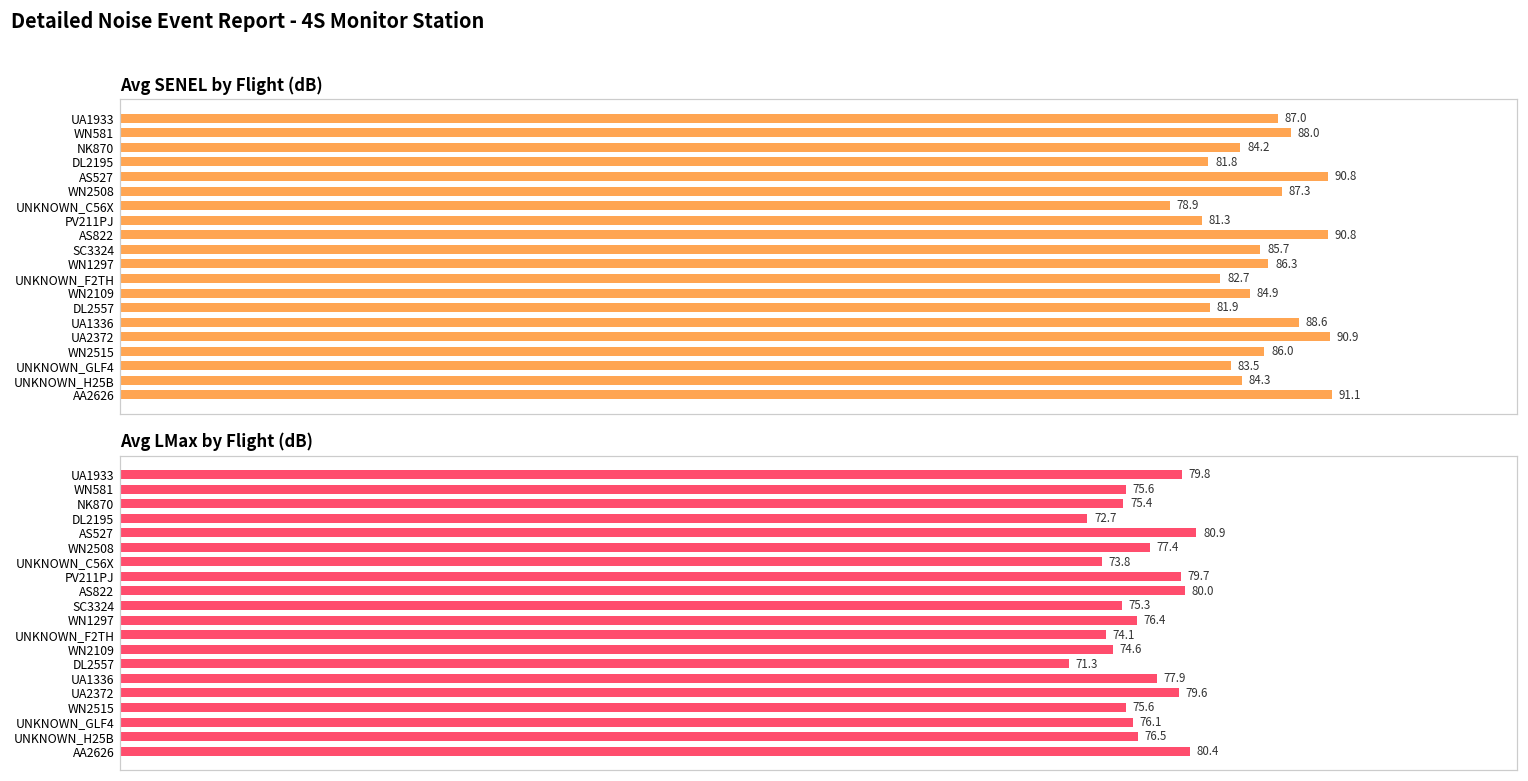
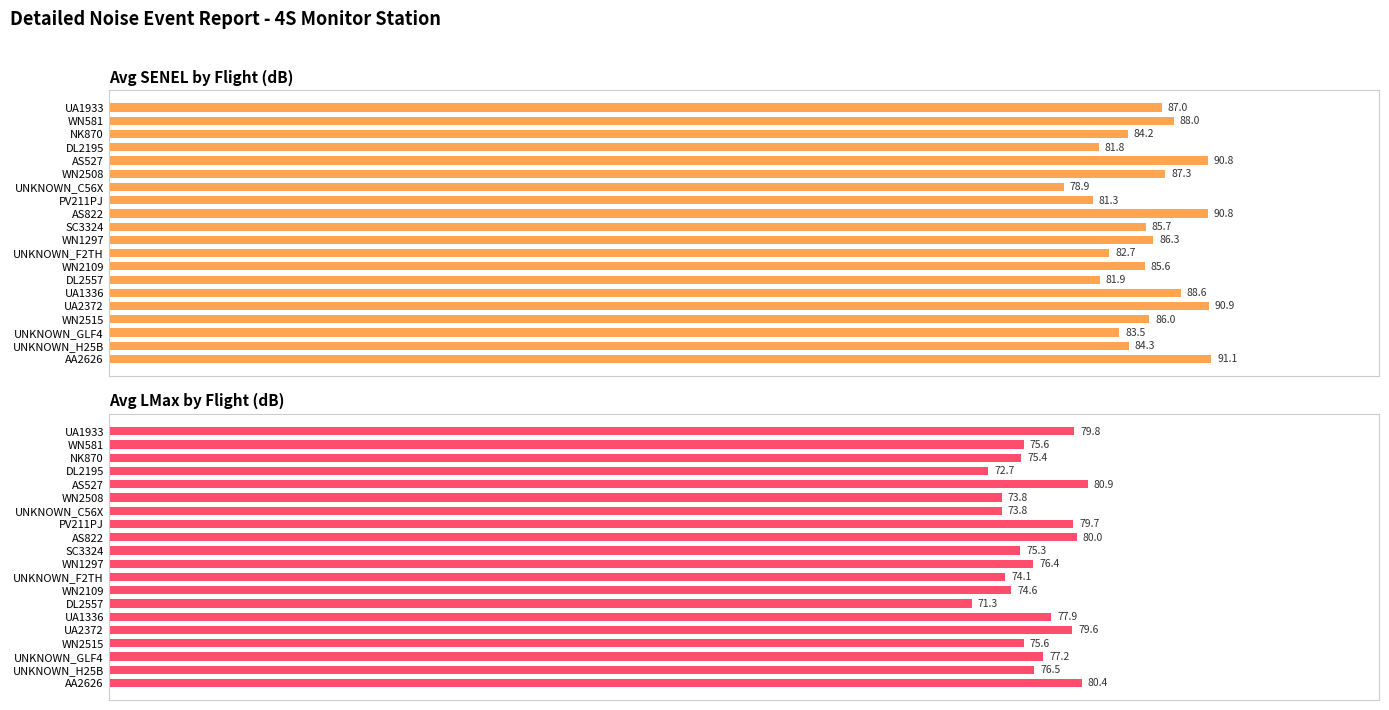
Avg SENEL by Flight (dB), WN2109: 84.9 -> 85.6
Avg LMax by Flight (dB), WN2508: 77.4 -> 73.8
Avg LMax by Flight (dB), UNKNOWN_GLF4: 76.1 -> 77.2
